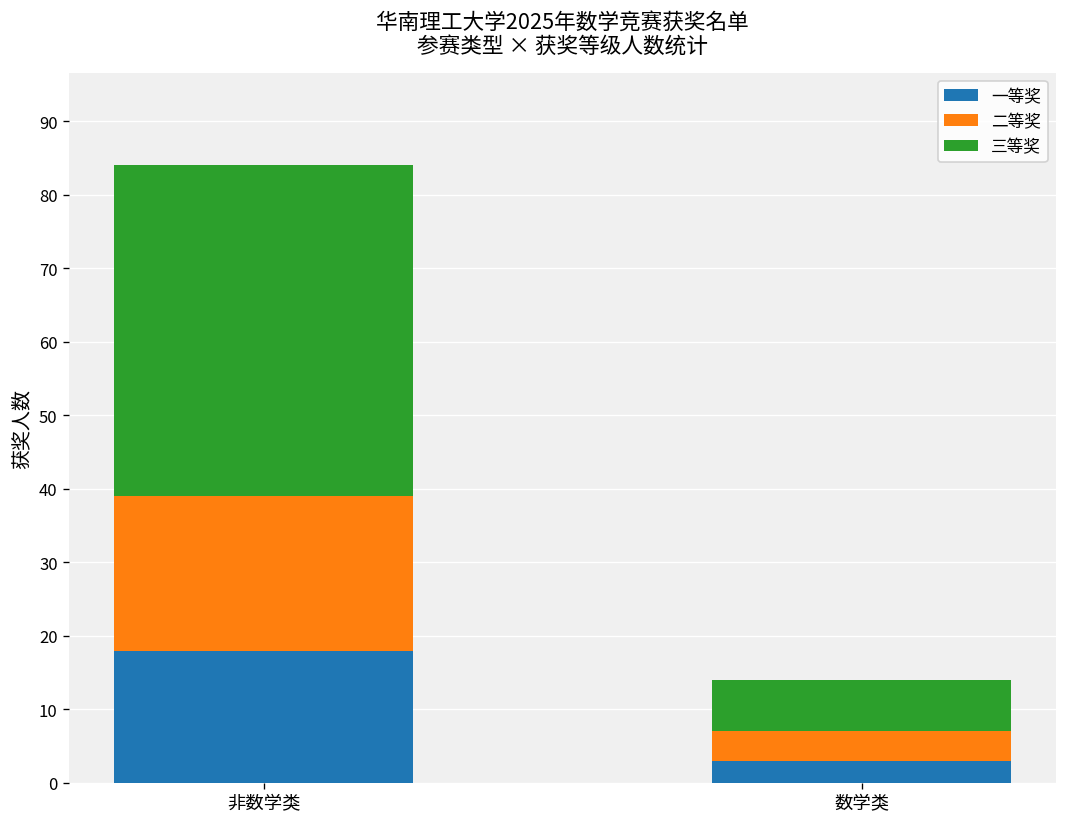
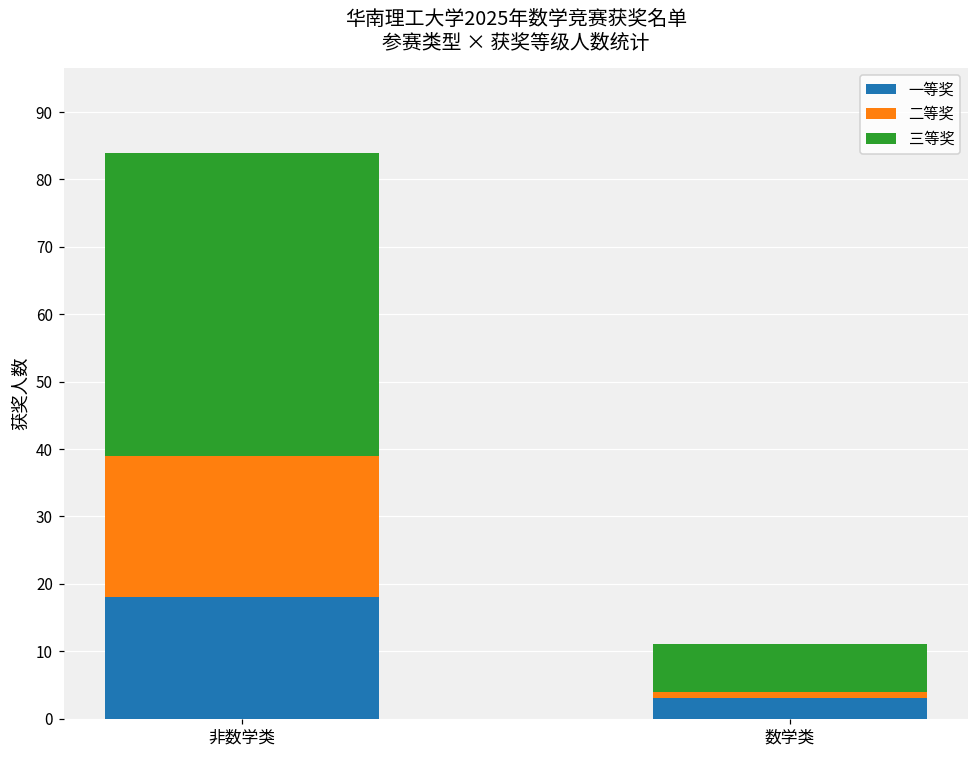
二等奖, 数学类: 4 -> 1
